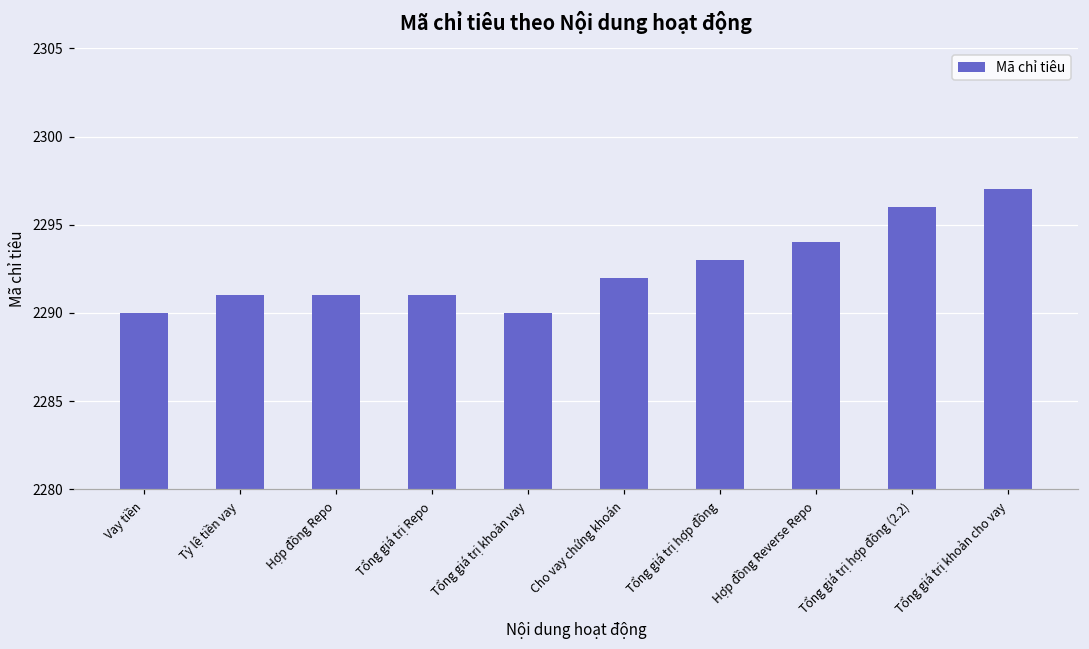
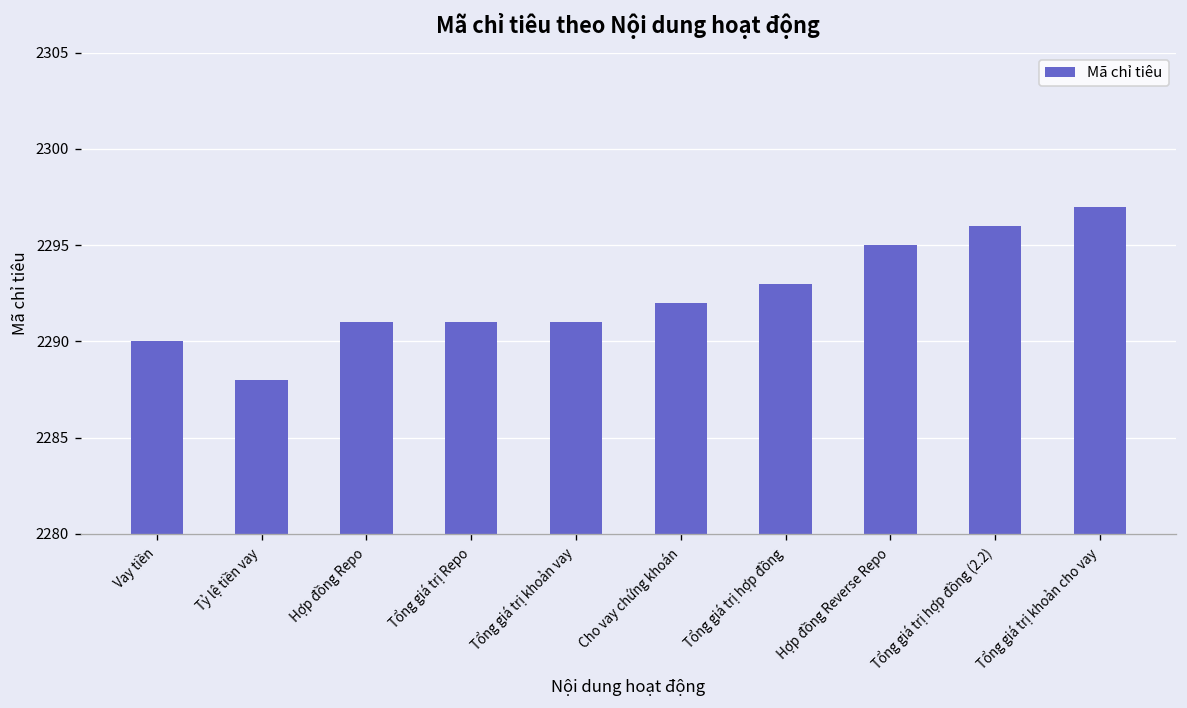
Tỷ lệ tiền vay: 2291 -> 2288
Tổng giá trị khoản vay: 2290 -> 2291
Hợp đồng Reverse Repo: 2294 -> 2295
